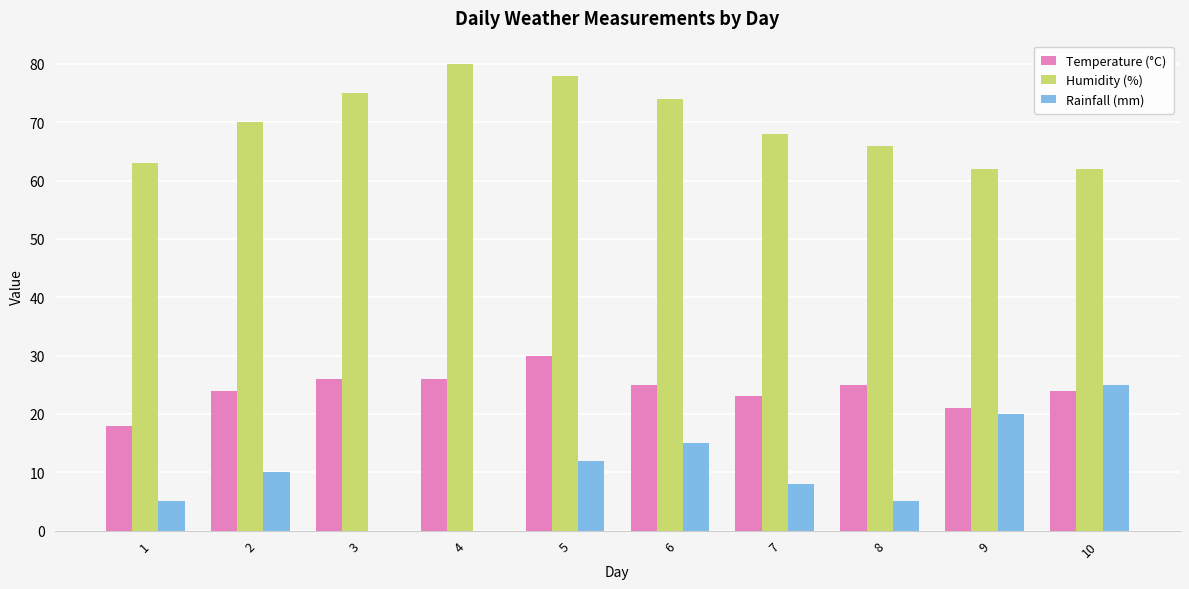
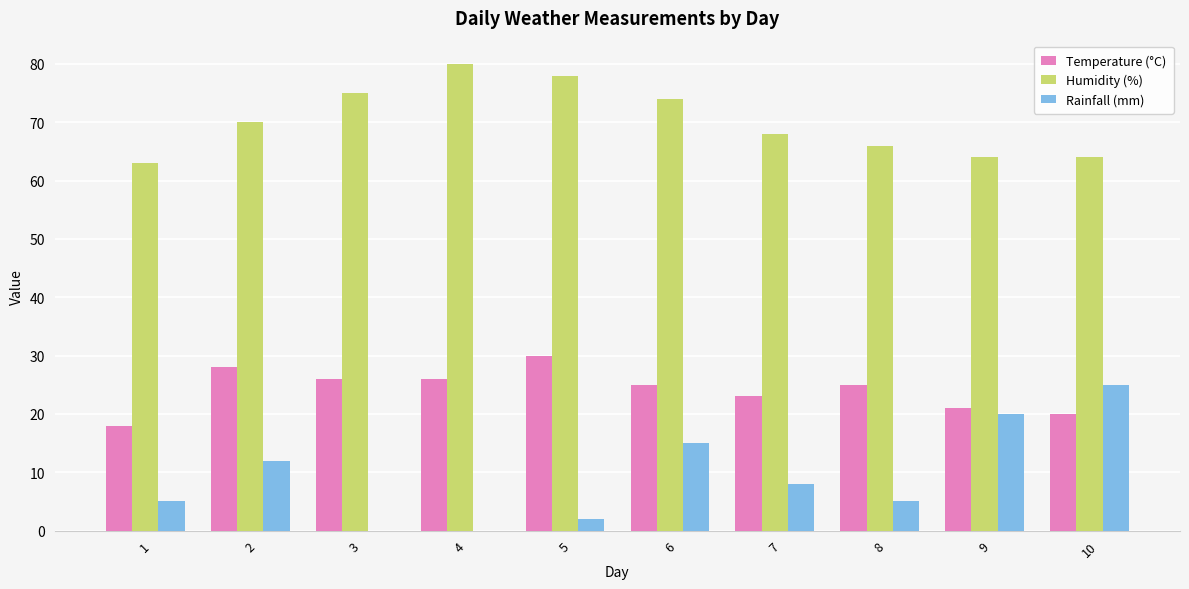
Temperature (°C), 2: 24 -> 28
Rainfall (mm), 2: 10 -> 12
Rainfall (mm), 5: 12 -> 2
Humidity (%), 9: 62 -> 64
Temperature (°C), 10: 24 -> 20
Humidity (%), 10: 62 -> 64
